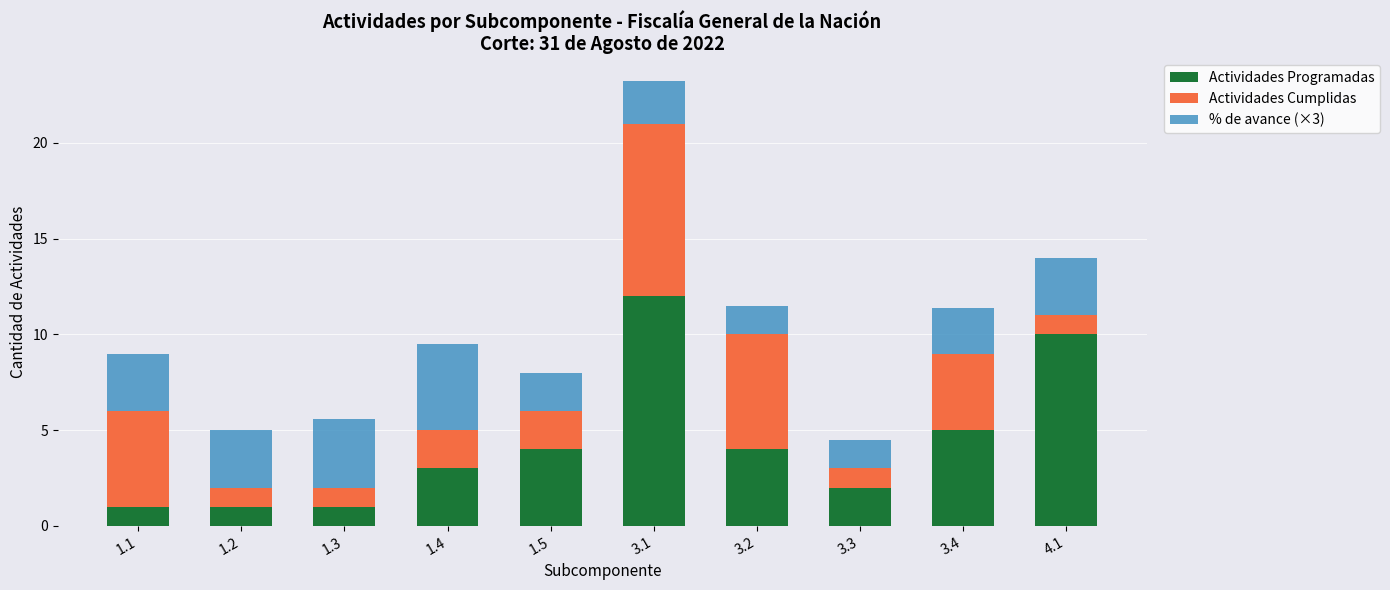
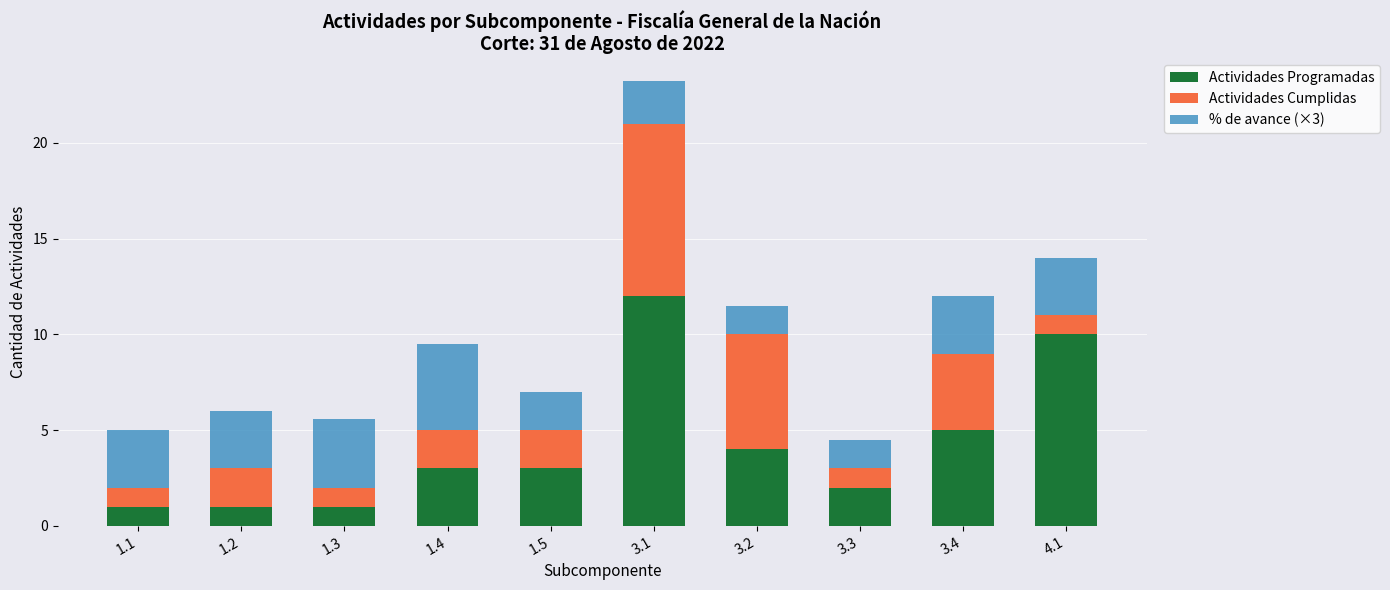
Actividades Cumplidas, 1.1: 5 -> 1
Actividades Cumplidas, 1.2: 1 -> 2
Actividades Programadas, 1.5: 4 -> 3
% de avance (×3), 3.4: 2.4 -> 3.0
